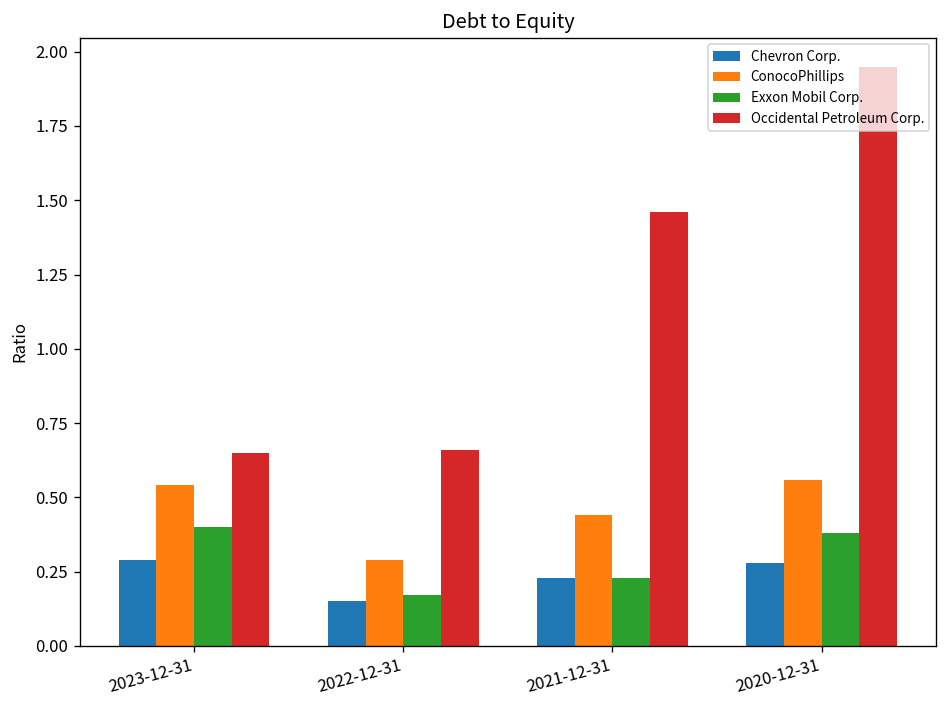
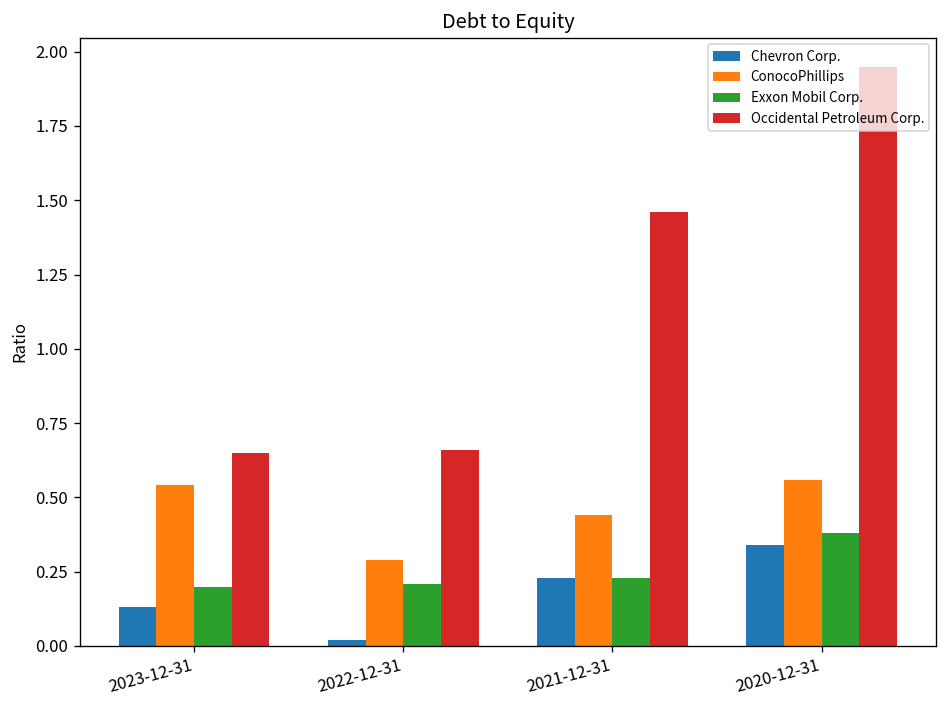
Chevron Corp., 2023-12-31: 0.29 -> 0.13
Exxon Mobil Corp., 2023-12-31: 0.4 -> 0.2
Chevron Corp., 2022-12-31: 0.15 -> 0.02
Exxon Mobil Corp., 2022-12-31: 0.17 -> 0.21
Chevron Corp., 2020-12-31: 0.28 -> 0.34
